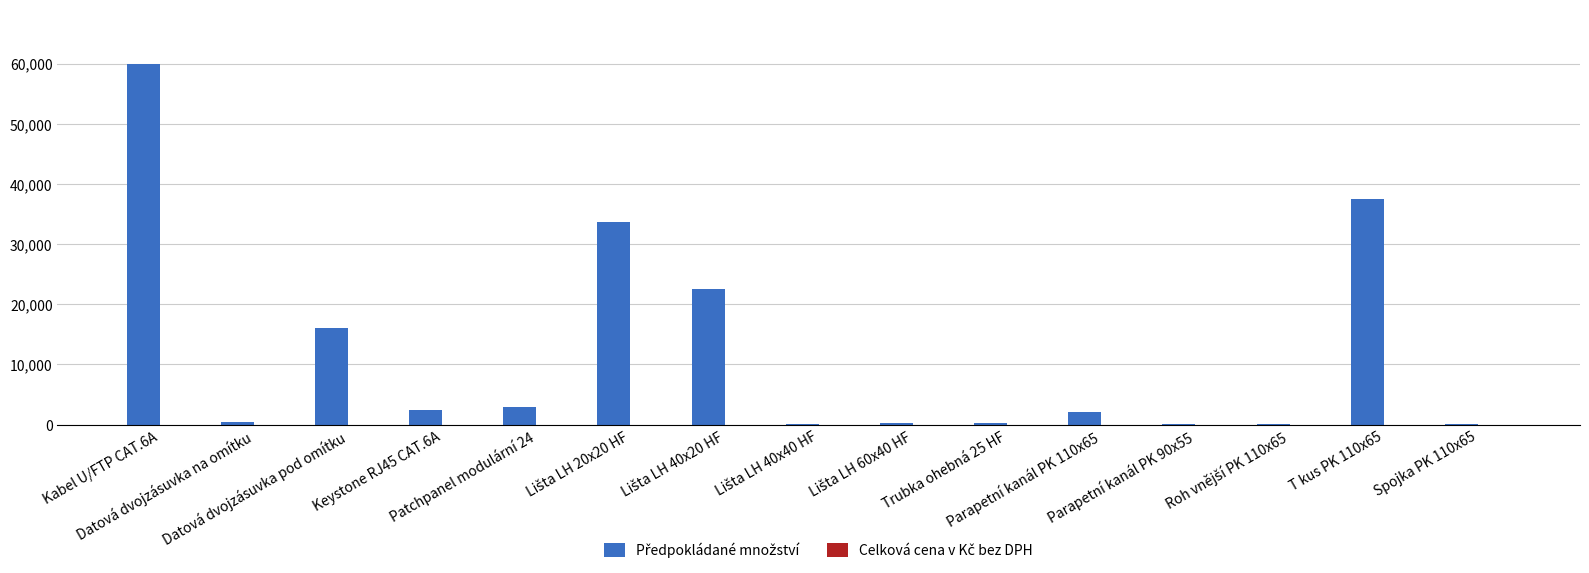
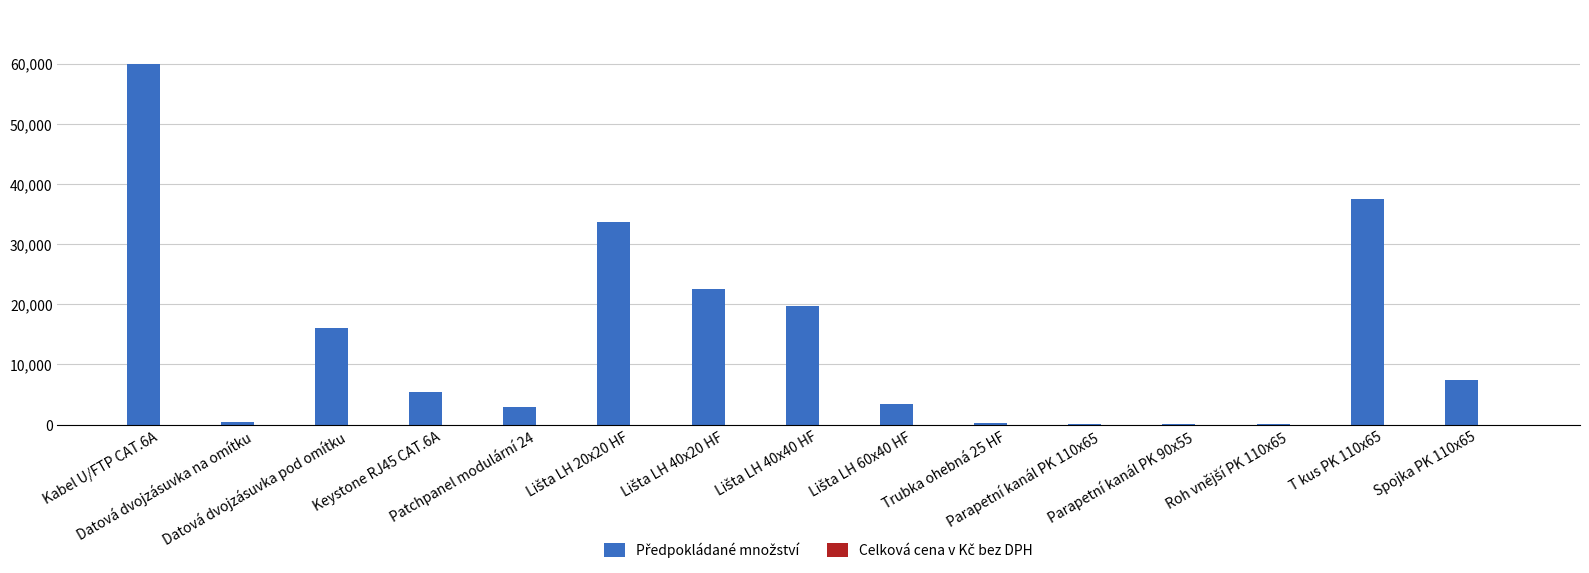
Předpokládané množství, Keystone RJ45 CAT.6A: 2,000 -> 5,000
Předpokládané množství, Lišta LH 40x40 HF: 0 -> 20,000
Předpokládané množství, Lišta LH 60x40 HF: 0 -> 3,000
Předpokládané množství, Parapetní kanál PK 110x65: 2,000 -> 0
Předpokládané množství, Spojka PK 110x65: 0 -> 7,000
